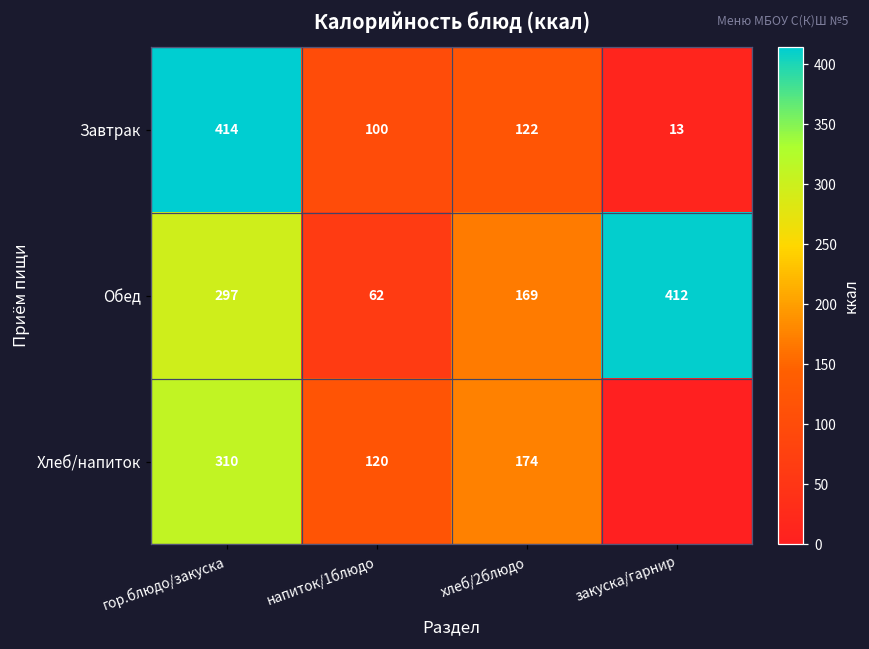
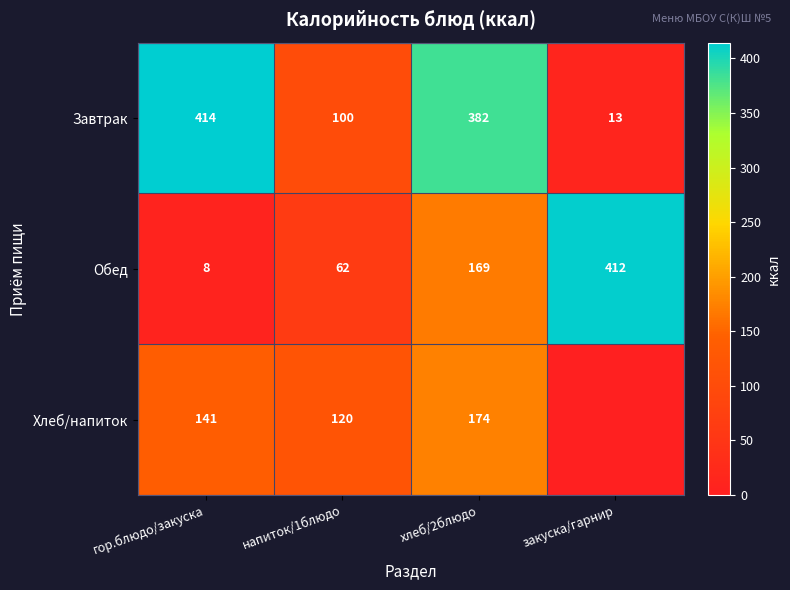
Завтрак, хлеб/2блюдо: 122 -> 382
Обед, гор.блюдо/закуска: 297 -> 8
Хлеб/напиток, гор.блюдо/закуска: 310 -> 141
